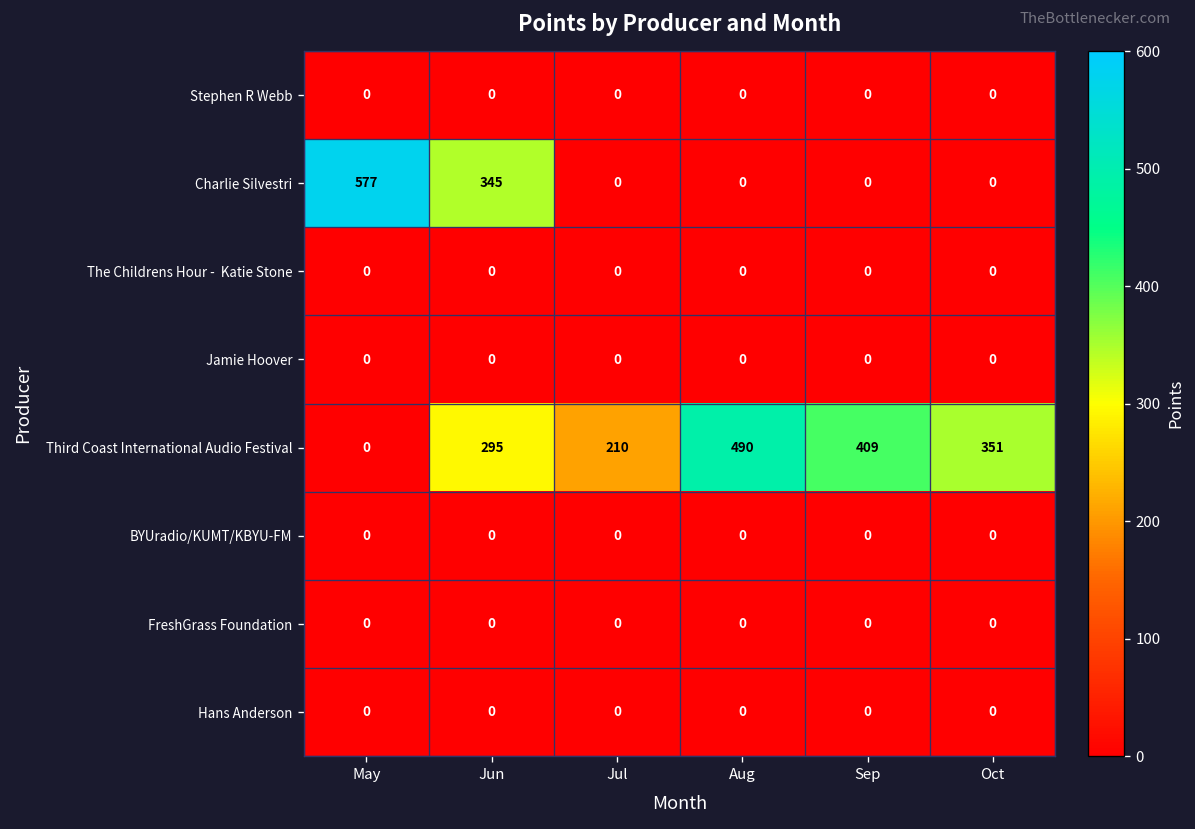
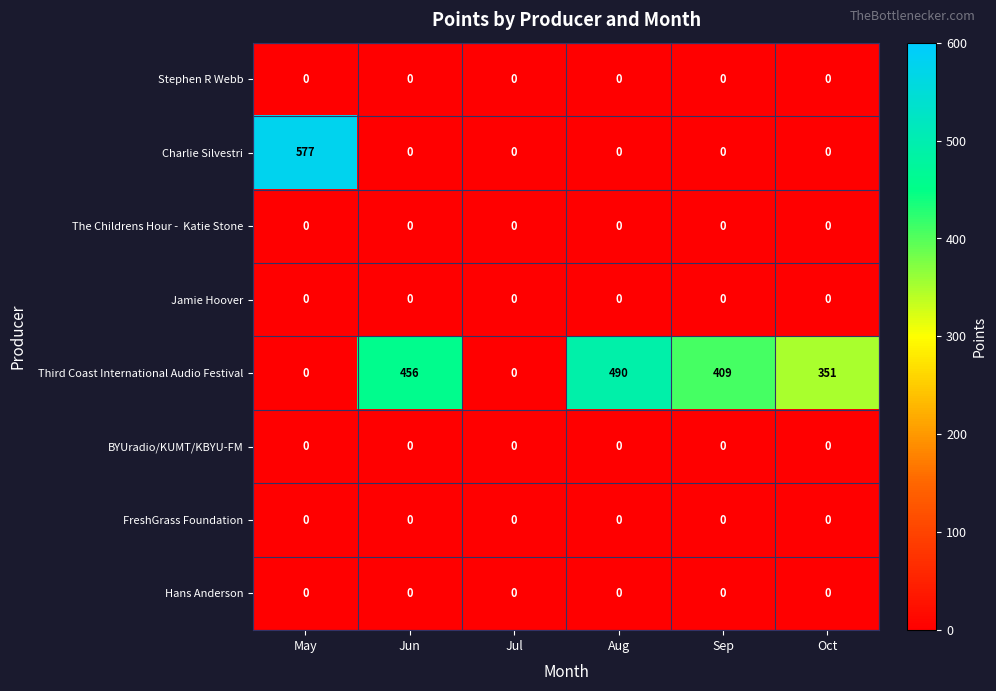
Charlie Silvestri, Jun: 345 -> 0
Third Coast International Audio Festival, Jun: 295 -> 456
Third Coast International Audio Festival, Jul: 210 -> 0
